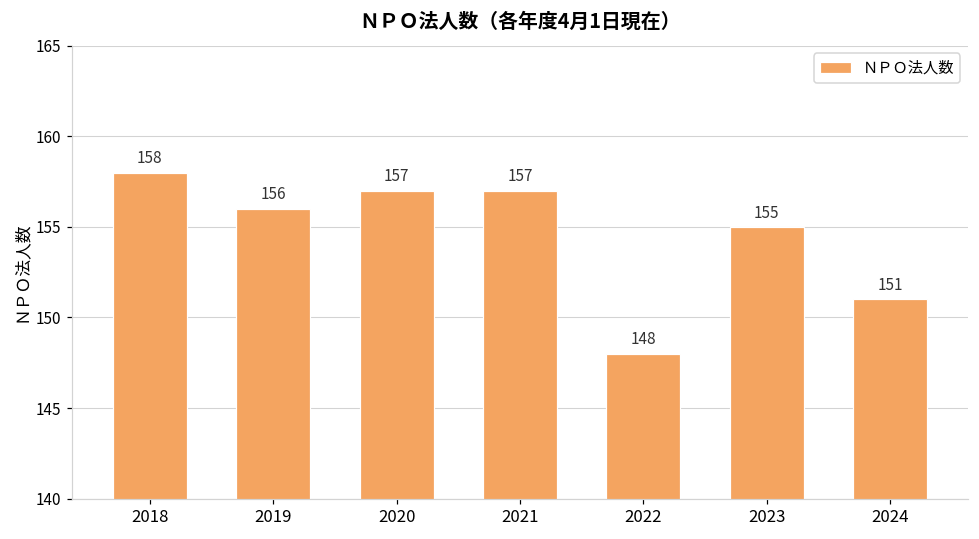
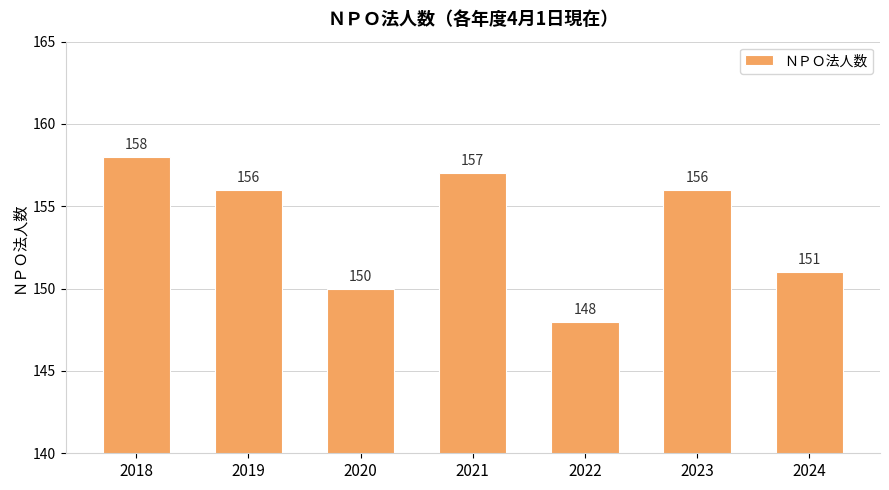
2020: 157 -> 150
2023: 155 -> 156
